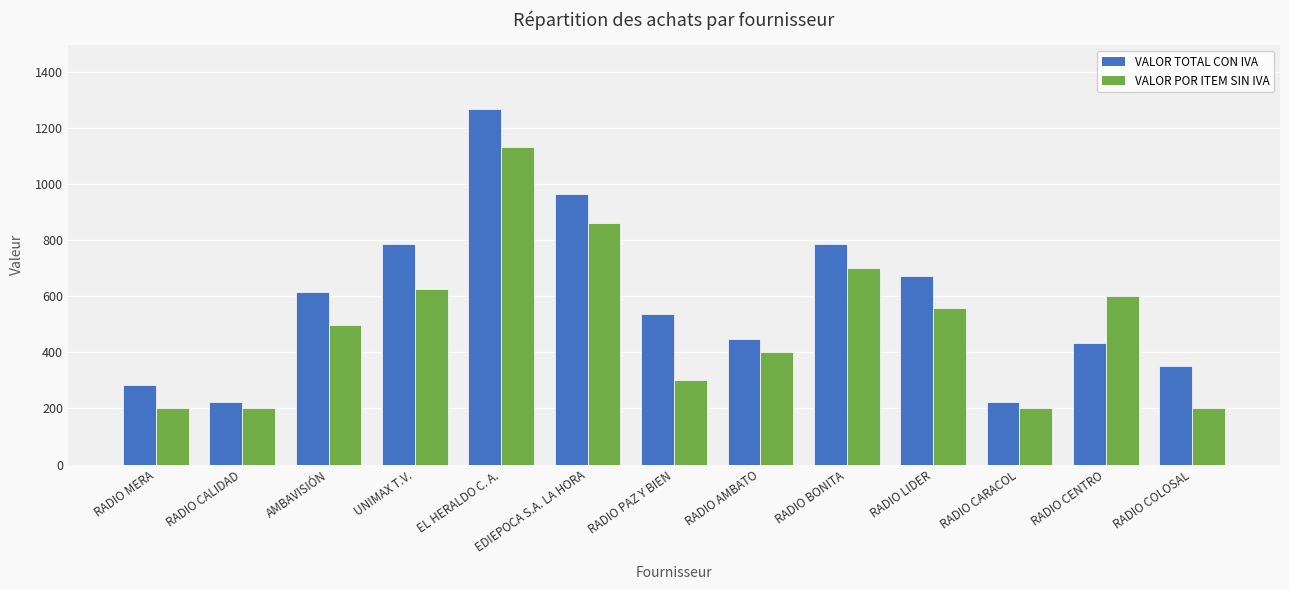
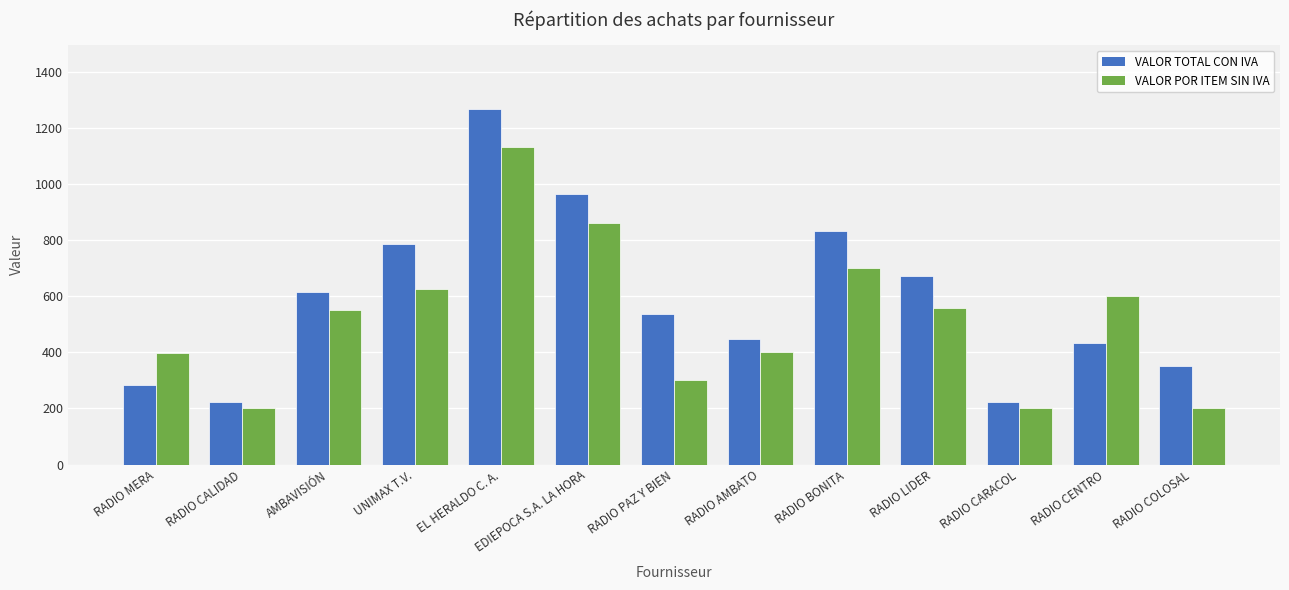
VALOR POR ITEM SIN IVA, RADIO MERA: 200 -> 400
VALOR POR ITEM SIN IVA, AMBAVISIÓN: 500 -> 550
VALOR TOTAL CON IVA, RADIO BONITA: 780 -> 830
